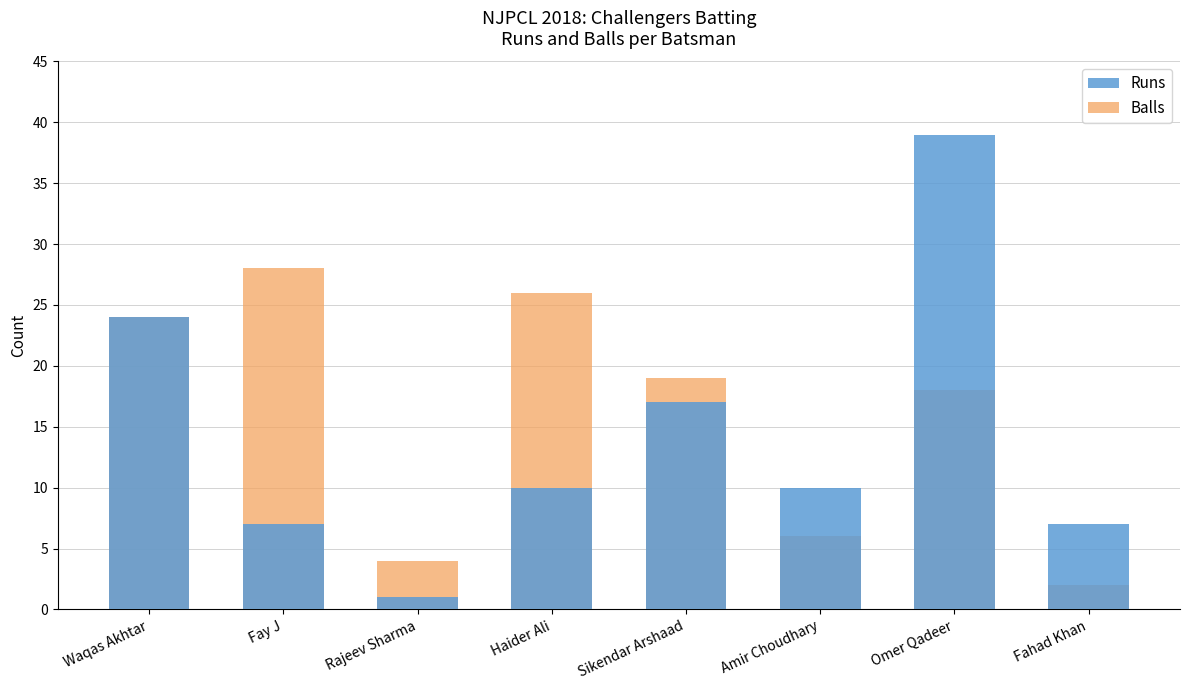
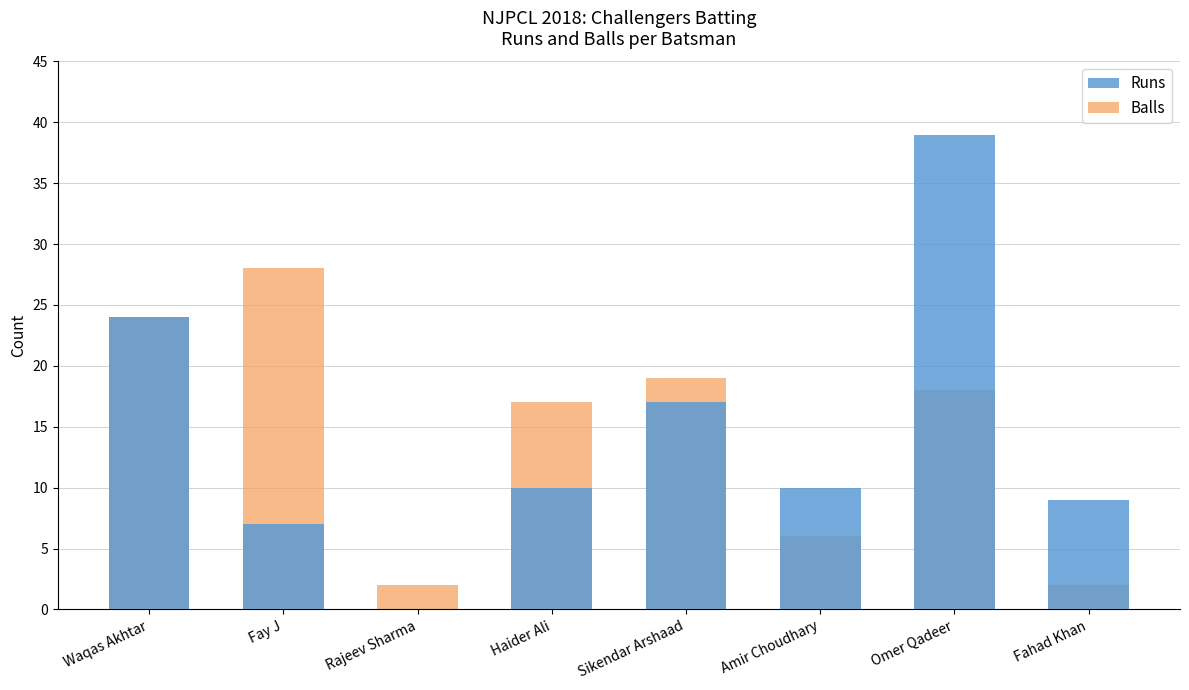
Runs, Rajeev Sharma: 1 -> 0
Balls, Rajeev Sharma: 4 -> 2
Balls, Haider Ali: 26 -> 17
Runs, Fahad Khan: 7 -> 9
